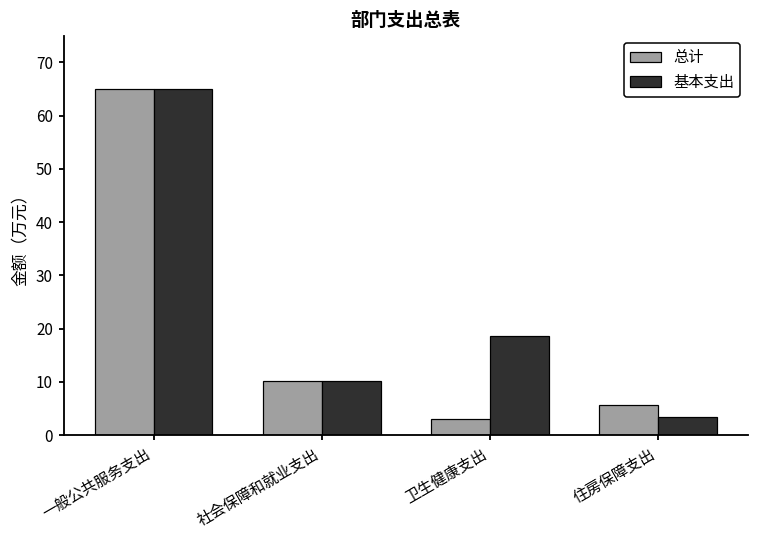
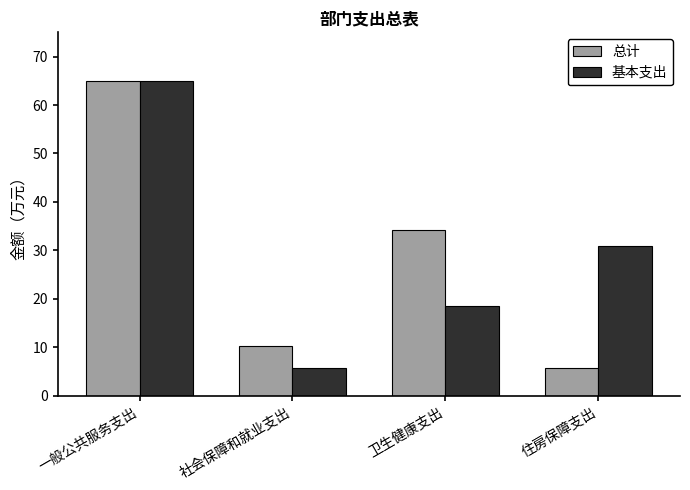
基本支出, 社会保障和就业支出: 10 -> 6
总计, 卫生健康支出: 3 -> 34
基本支出, 住房保障支出: 3 -> 31
